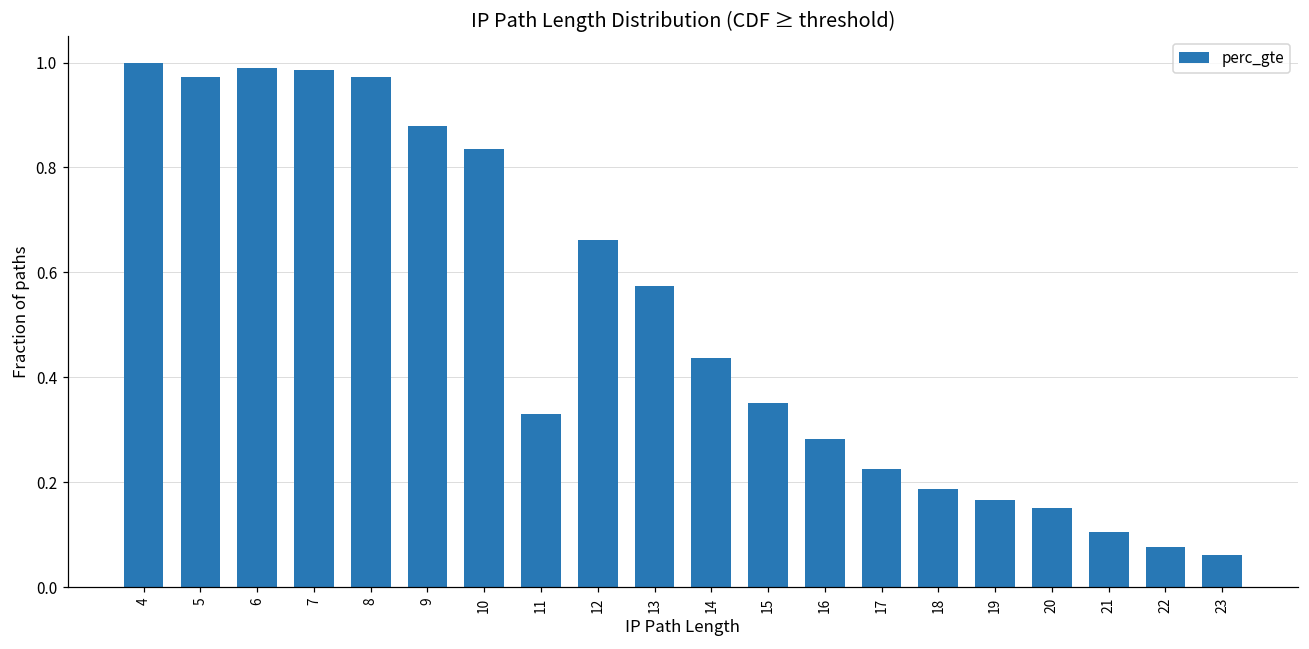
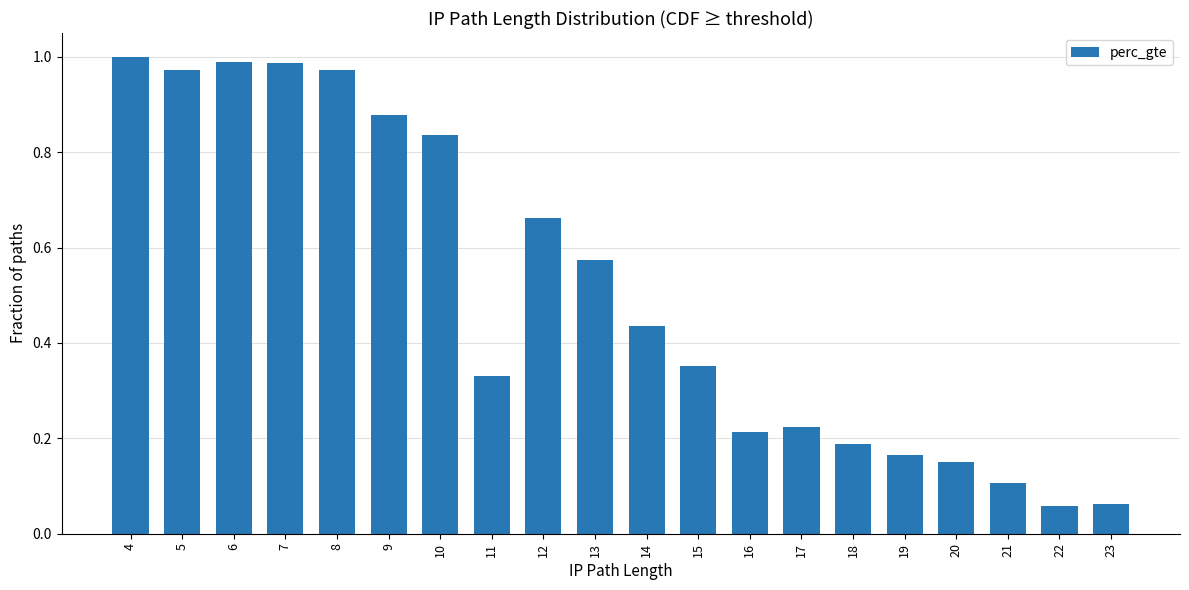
16: 0.28 -> 0.21
22: 0.08 -> 0.06
